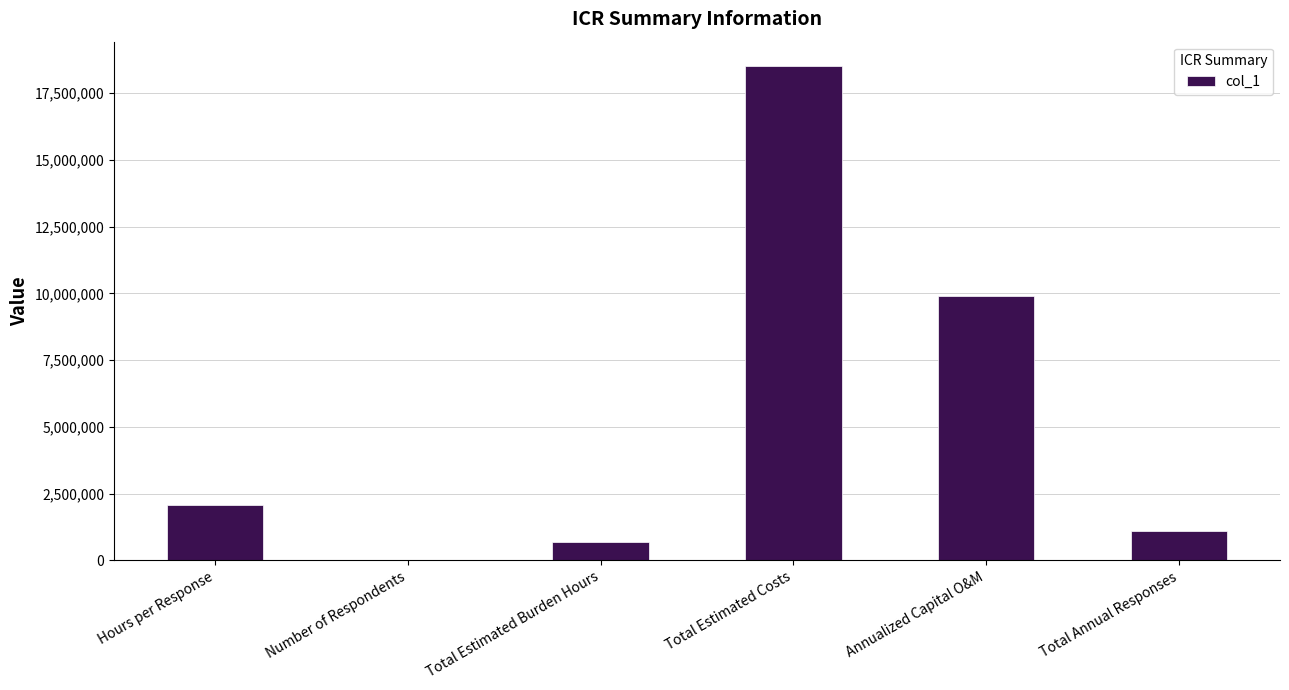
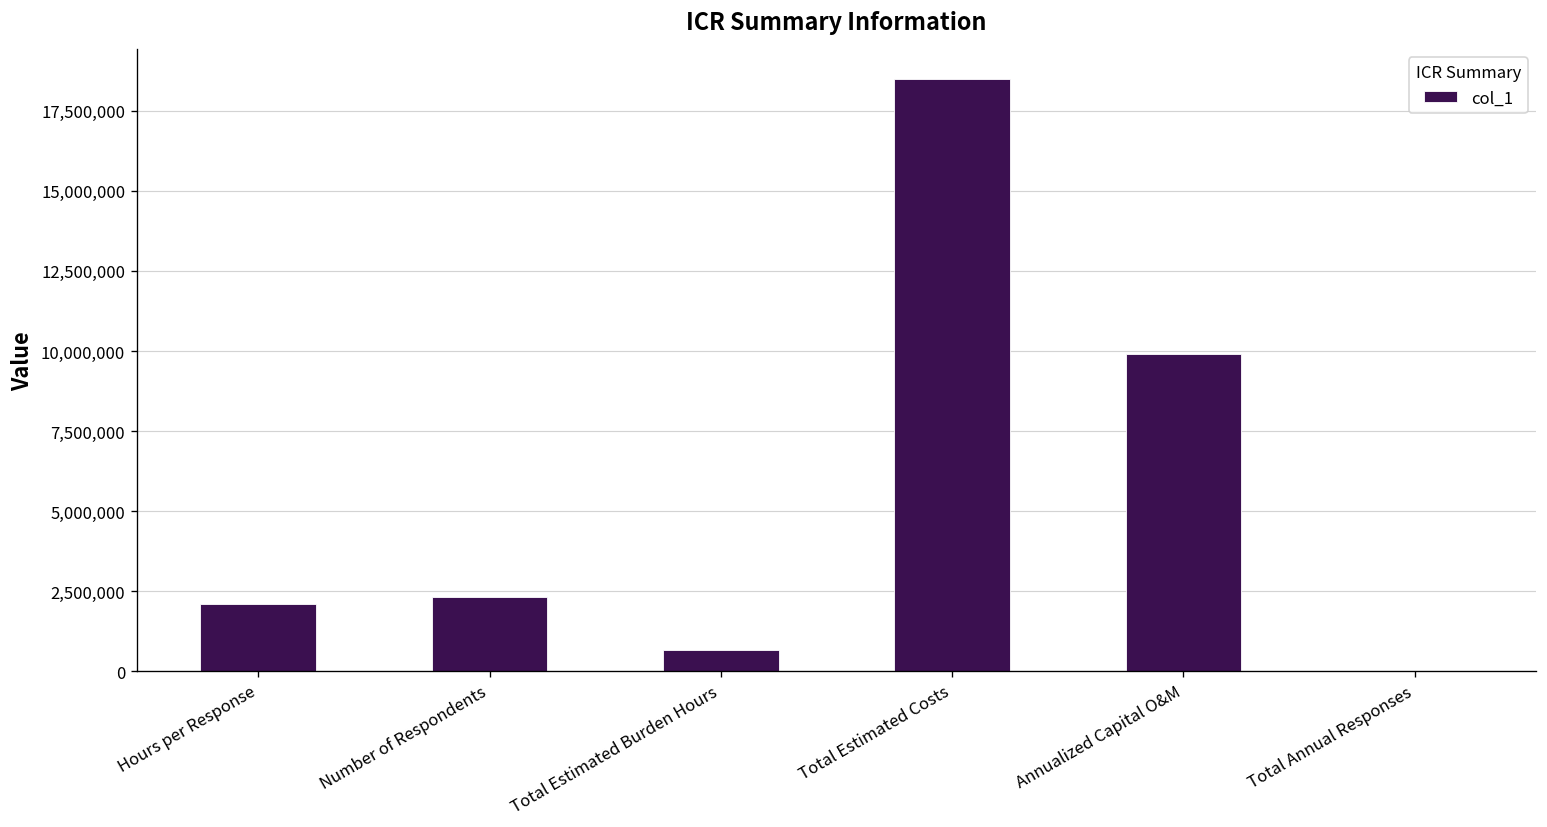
Number of Respondents: 0 -> 2,300,000
Total Annual Responses: 1,100,000 -> 0
